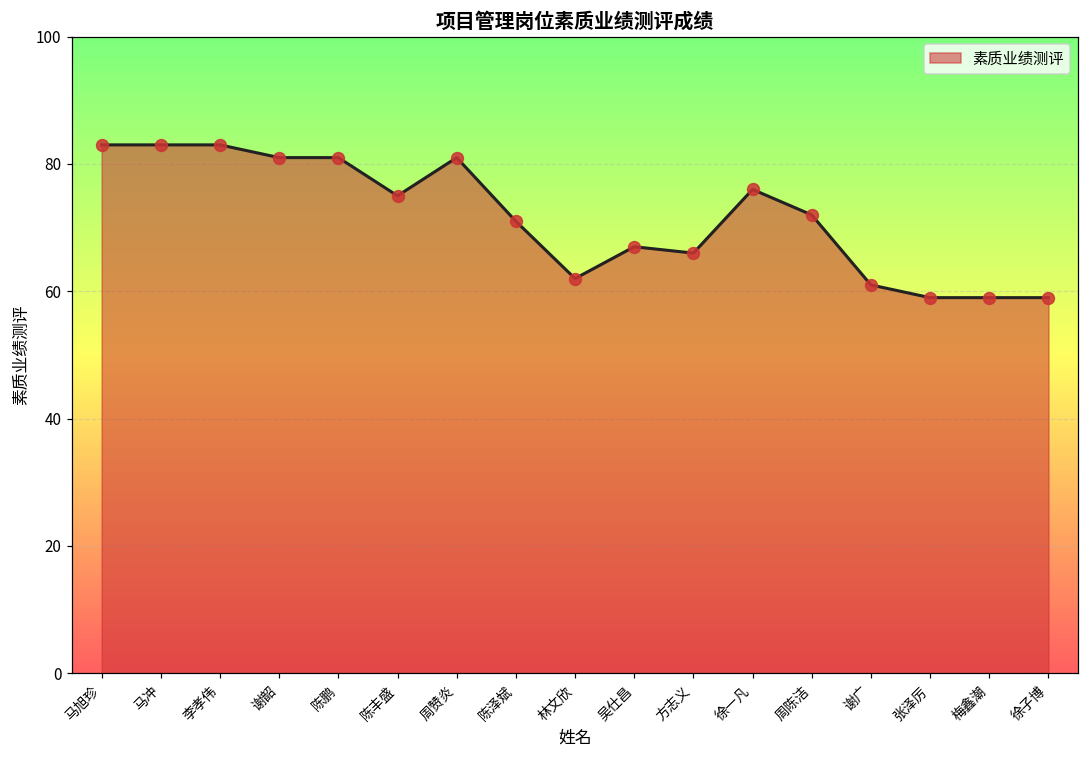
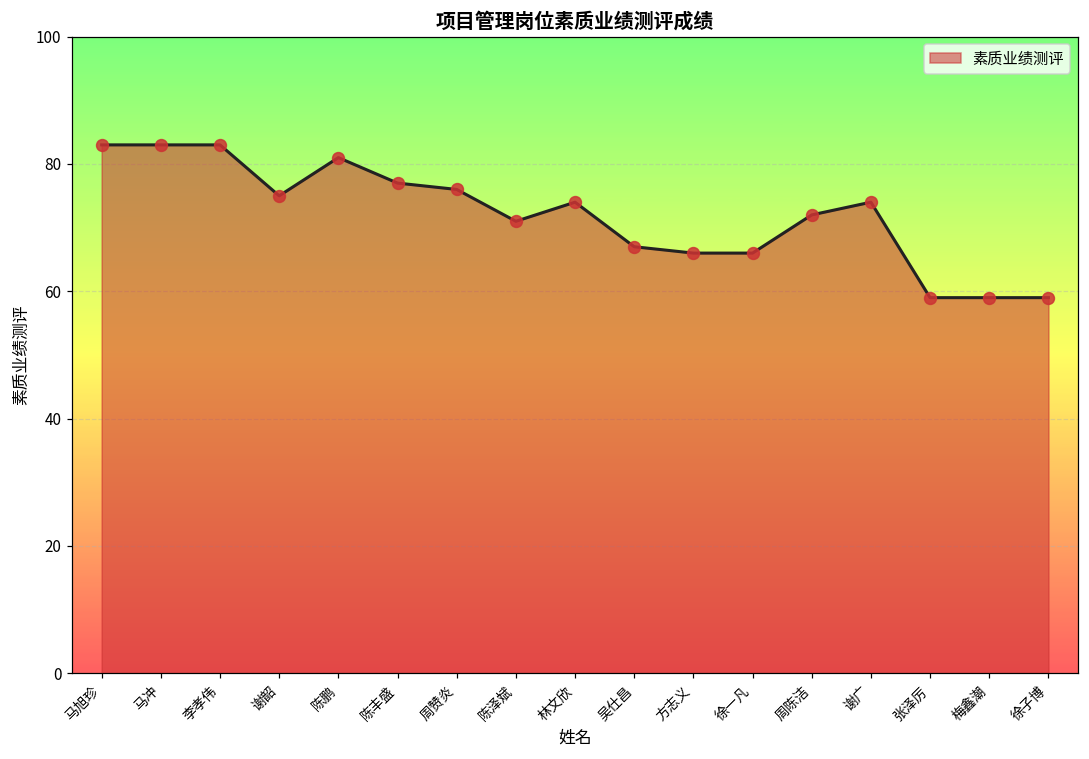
谢韶: 81 -> 75
陈丰盛: 75 -> 77
周赞炎: 81 -> 76
林文欣: 62 -> 74
徐一凡: 76 -> 66
谢广: 61 -> 74
